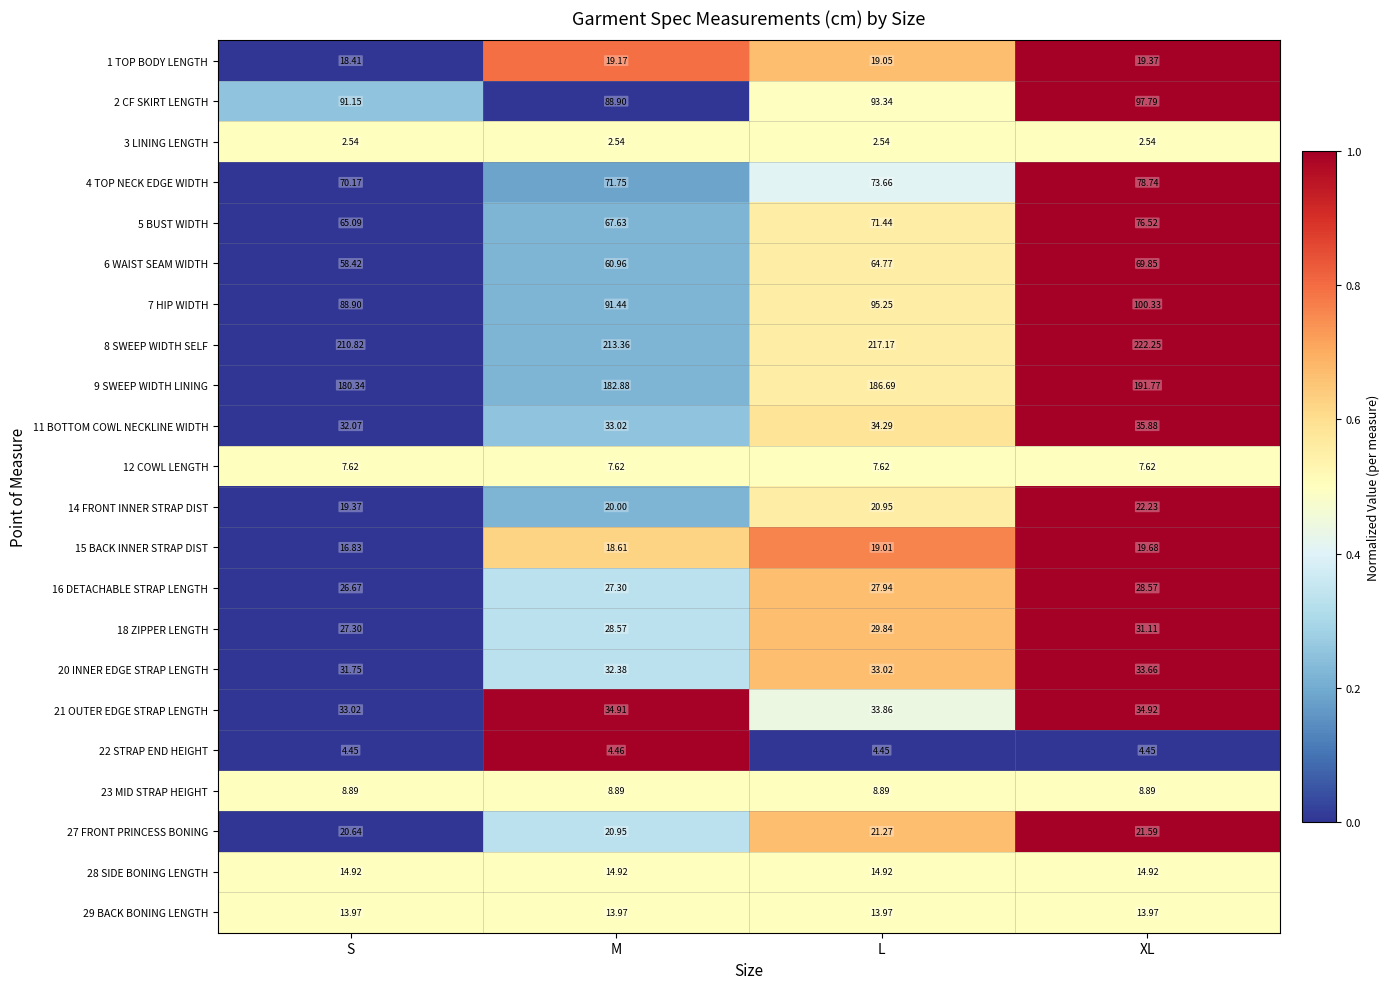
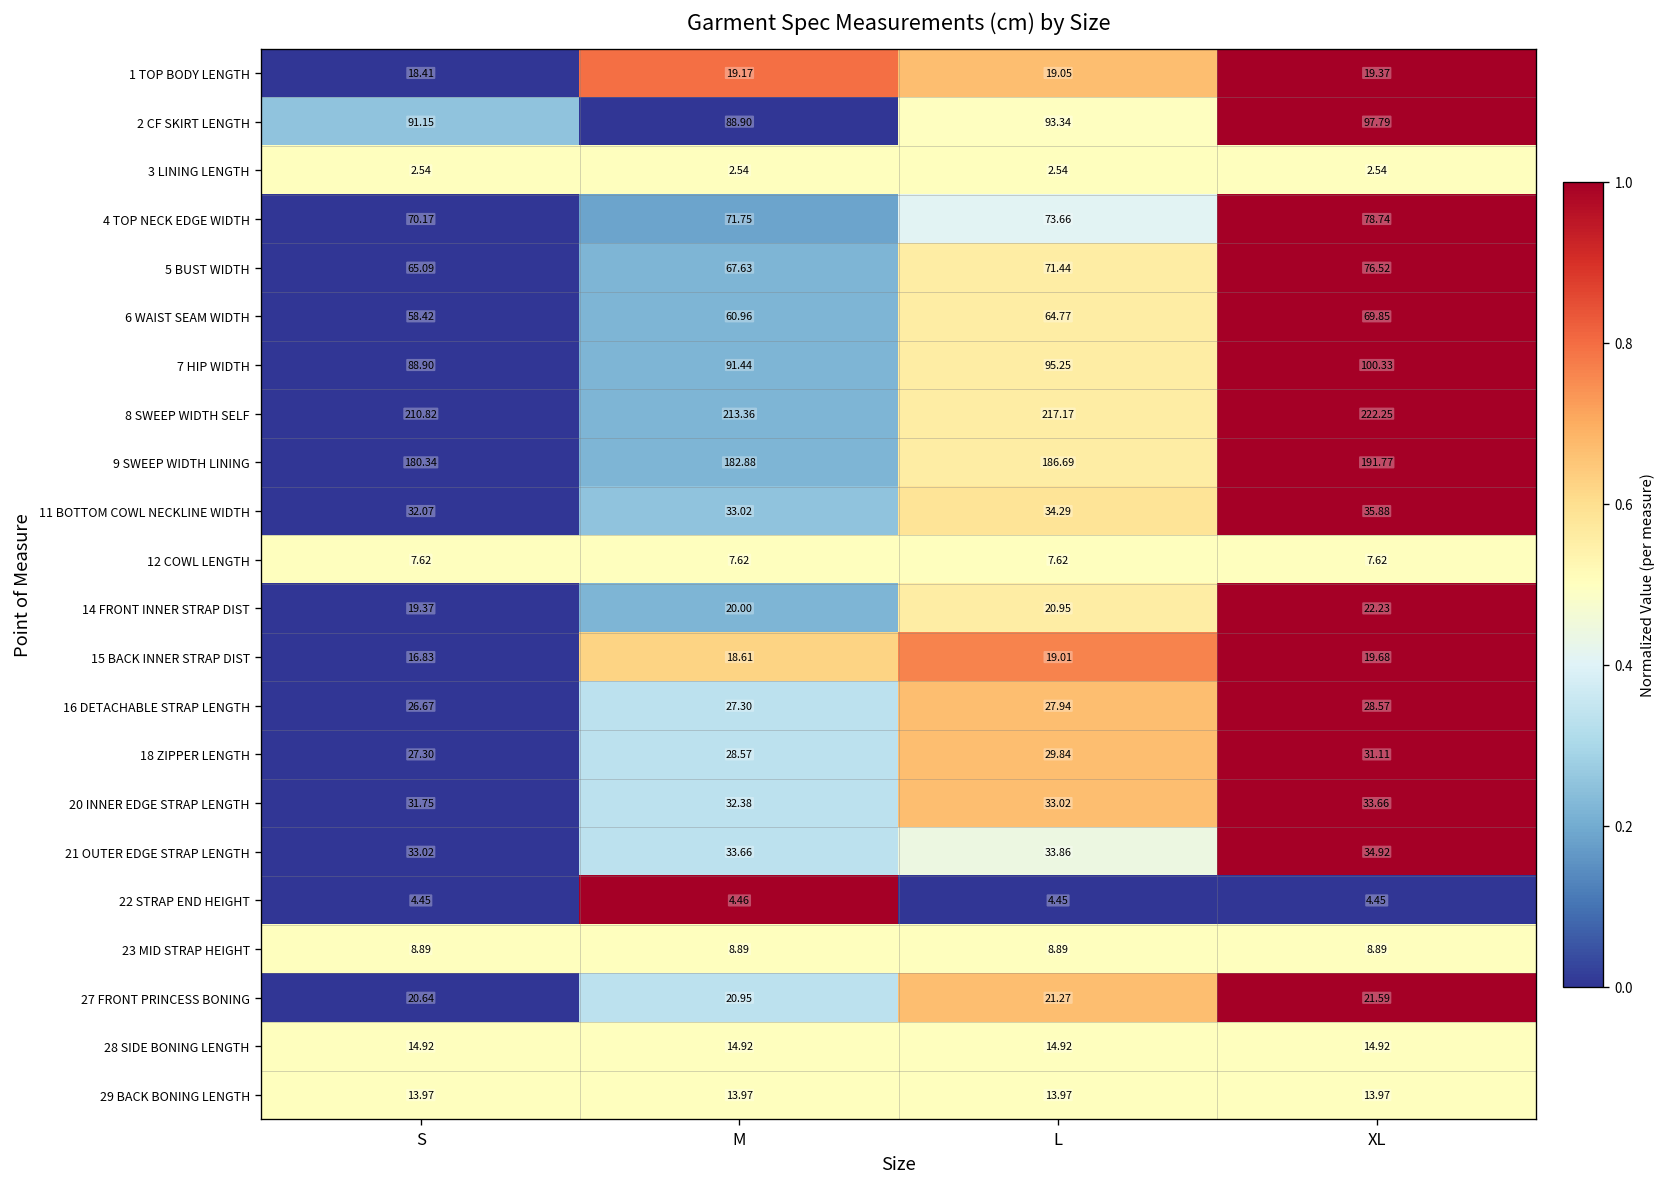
21 OUTER EDGE STRAP LENGTH, M: 34.91 -> 33.66
